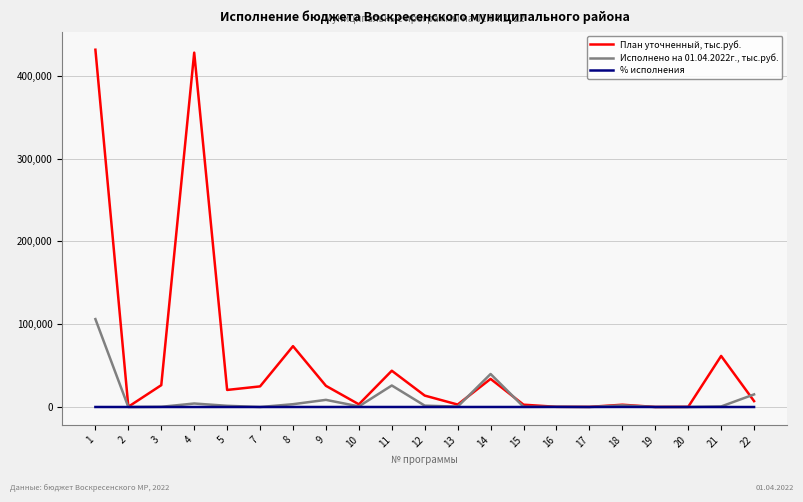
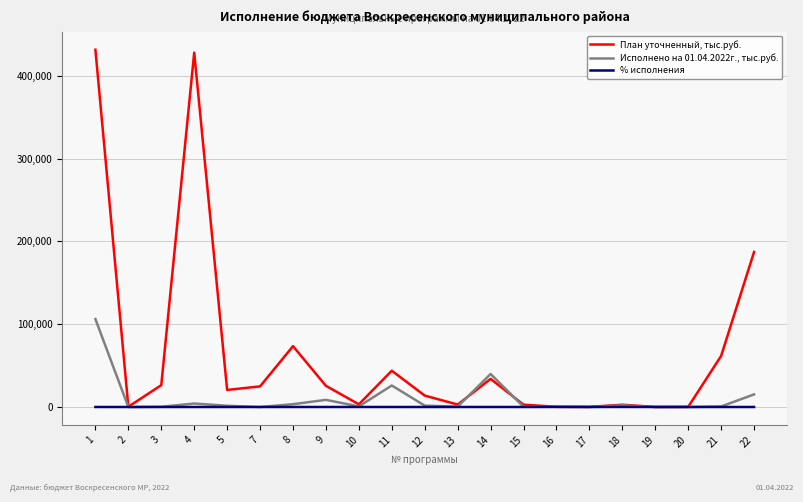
План уточненный, тыс.руб., 22: 10,000 -> 190,000
